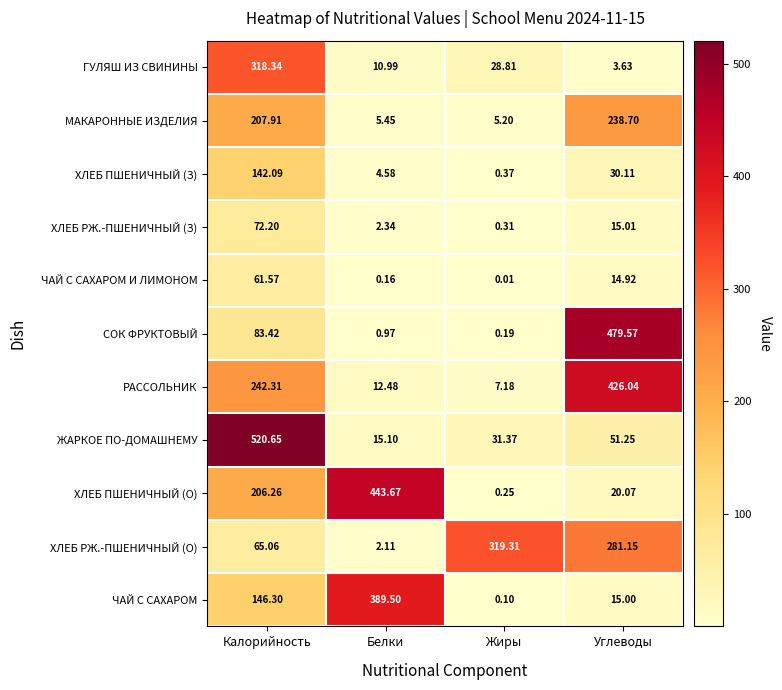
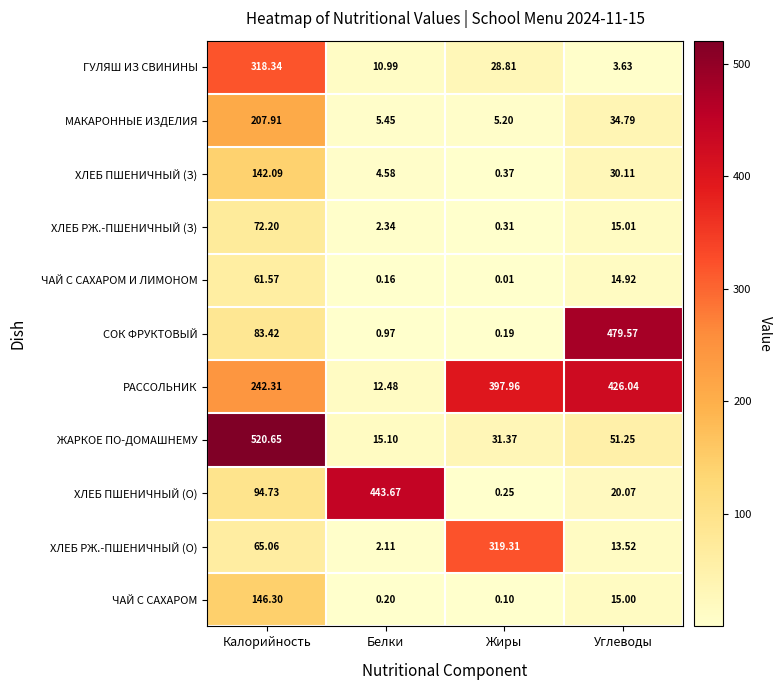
МАКАРОННЫЕ ИЗДЕЛИЯ, Углеводы: 238.70 -> 34.79
РАССОЛЬНИК, Жиры: 7.18 -> 397.96
ХЛЕБ ПШЕНИЧНЫЙ (О), Калорийность: 206.26 -> 94.73
ХЛЕБ РЖ.-ПШЕНИЧНЫЙ (О), Углеводы: 281.15 -> 13.52
ЧАЙ С САХАРОМ, Белки: 389.50 -> 0.20
